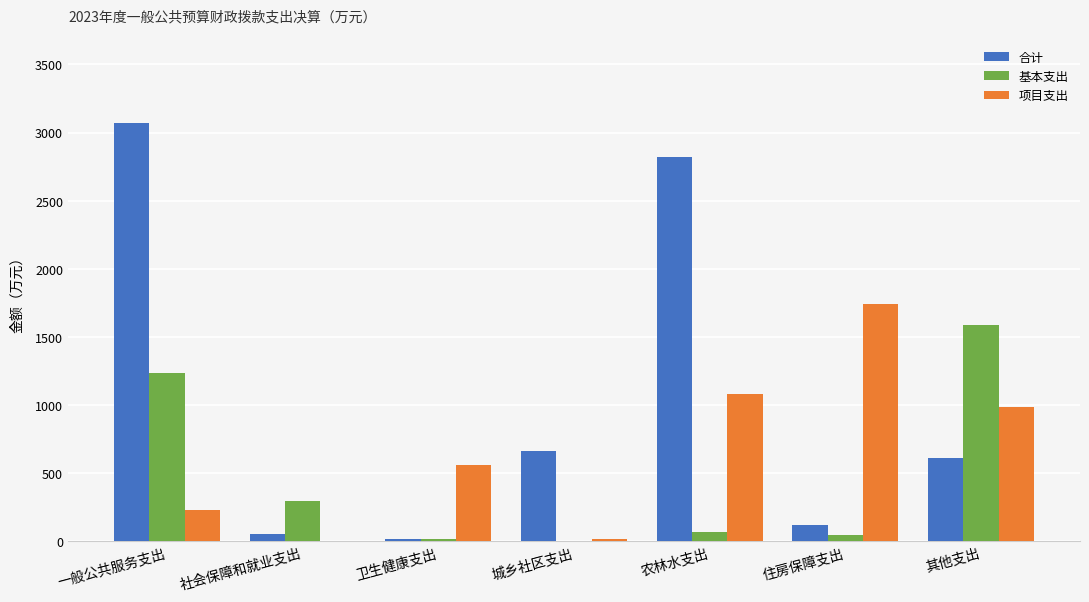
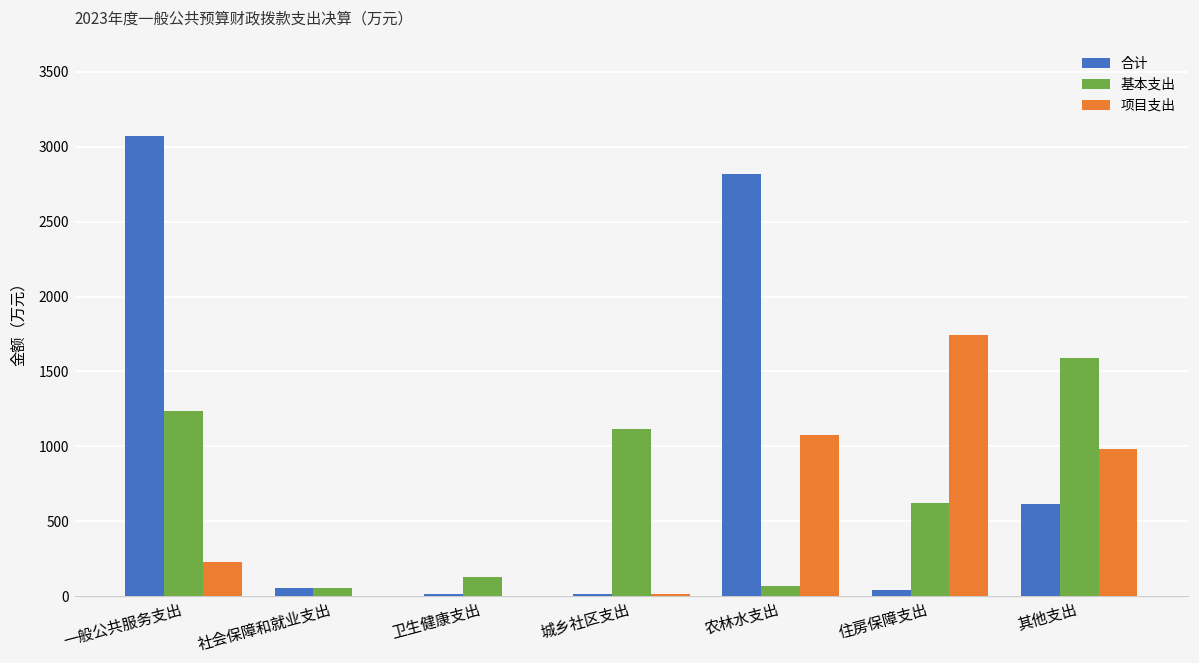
基本支出, 社会保障和就业支出: 290 -> 50
基本支出, 卫生健康支出: 20 -> 130
项目支出, 卫生健康支出: 560 -> 0
合计, 城乡社区支出: 660 -> 10
基本支出, 城乡社区支出: 0 -> 1110
合计, 住房保障支出: 120 -> 40
基本支出, 住房保障支出: 40 -> 620
